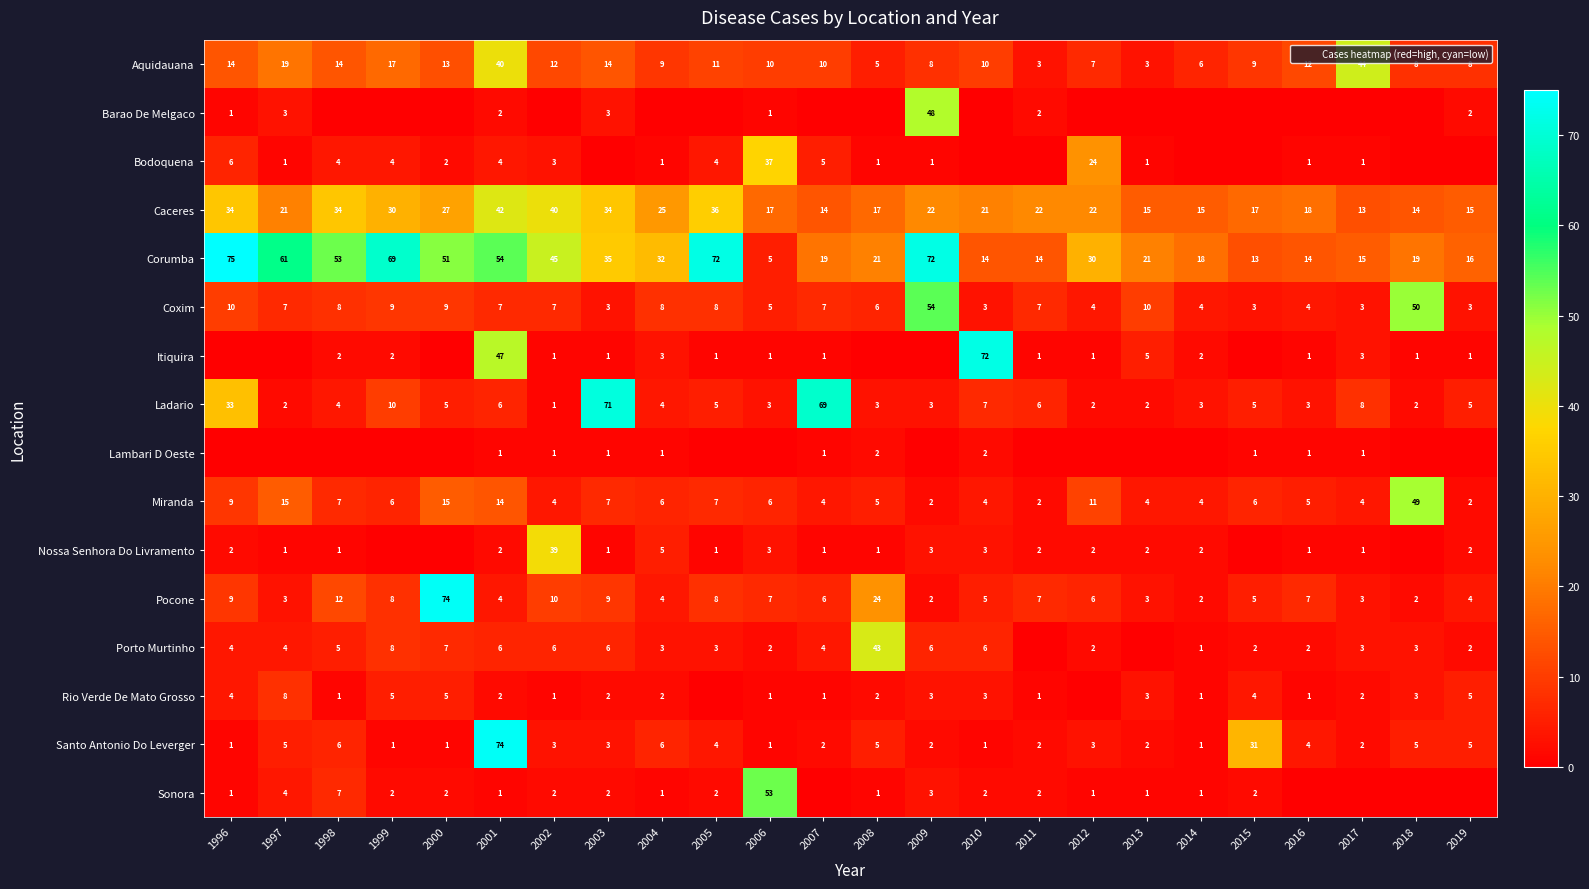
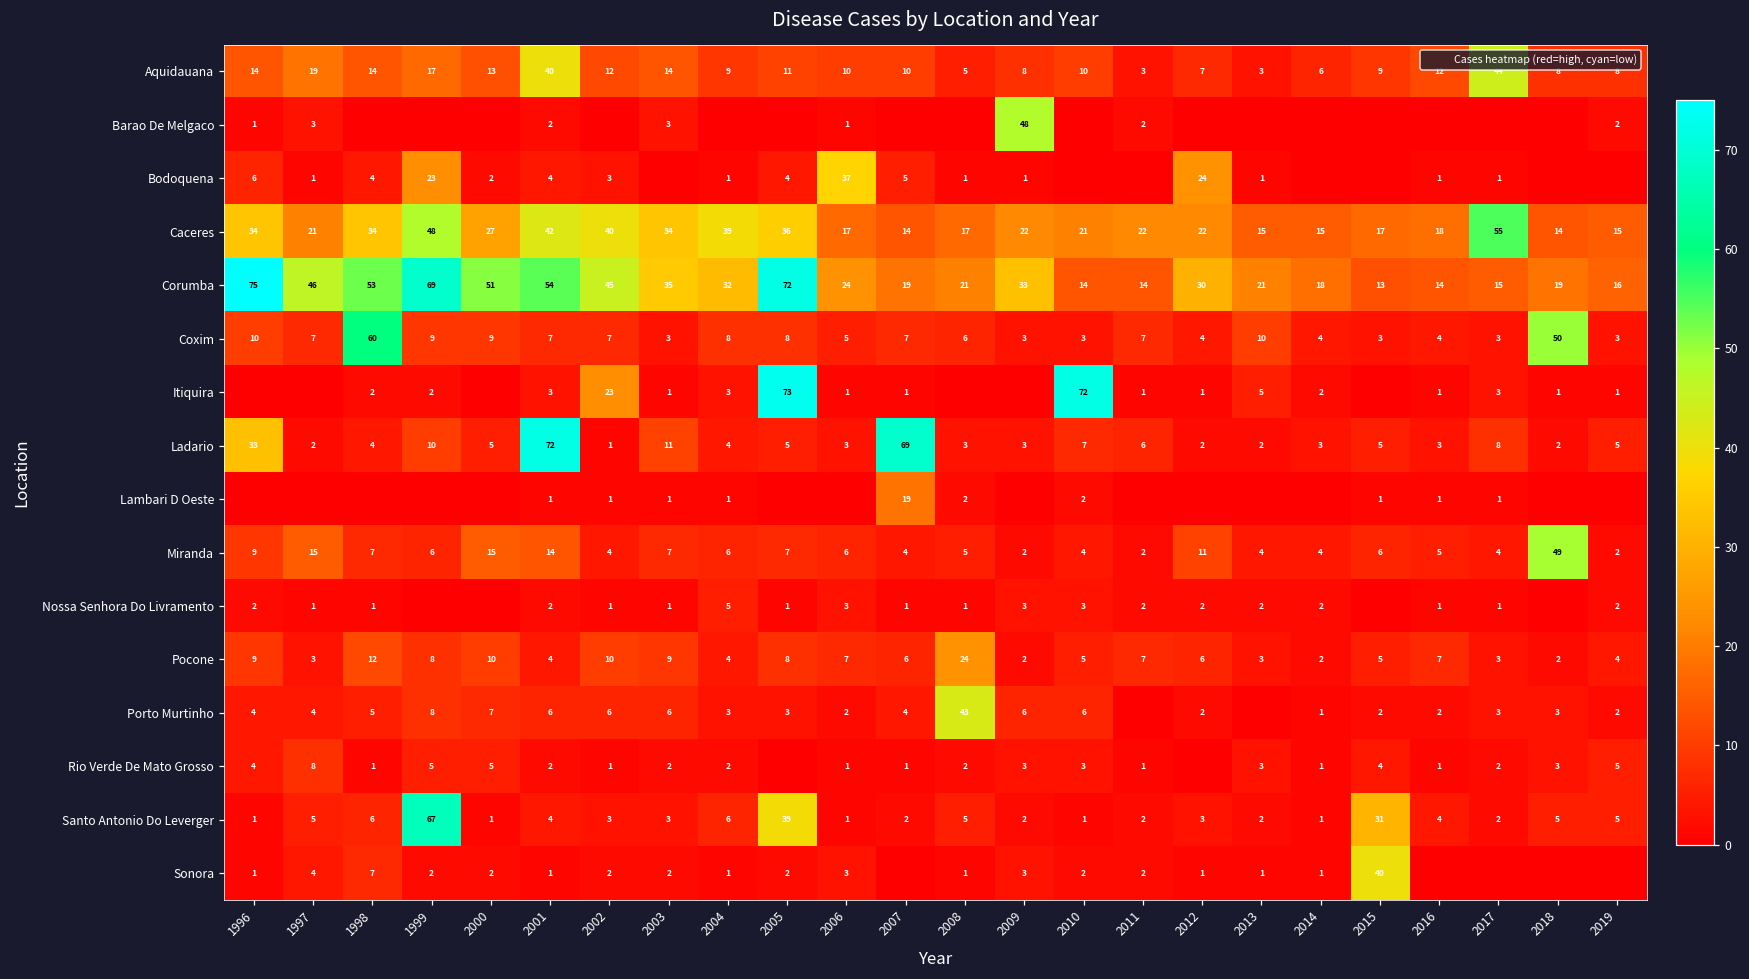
Bodoquena, 1999: 4 -> 23
Caceres, 1999: 30 -> 48
Caceres, 2004: 25 -> 39
Caceres, 2017: 13 -> 55
Corumba, 1997: 61 -> 46
Corumba, 2006: 5 -> 24
Corumba, 2009: 72 -> 33
Coxim, 1998: 8 -> 60
Coxim, 2009: 54 -> 3
Itiquira, 2001: 47 -> 3
Itiquira, 2002: 1 -> 23
Itiquira, 2005: 1 -> 73
Ladario, 2001: 6 -> 72
Ladario, 2003: 71 -> 11
Lambari D Oeste, 2007: 1 -> 19
Nossa Senhora Do Livramento, 2002: 39 -> 1
Pocone, 2000: 74 -> 10
Santo Antonio Do Leverger, 1999: 1 -> 67
Santo Antonio Do Leverger, 2001: 74 -> 4
Santo Antonio Do Leverger, 2005: 4 -> 39
Sonora, 2006: 53 -> 3
Sonora, 2015: 2 -> 40
